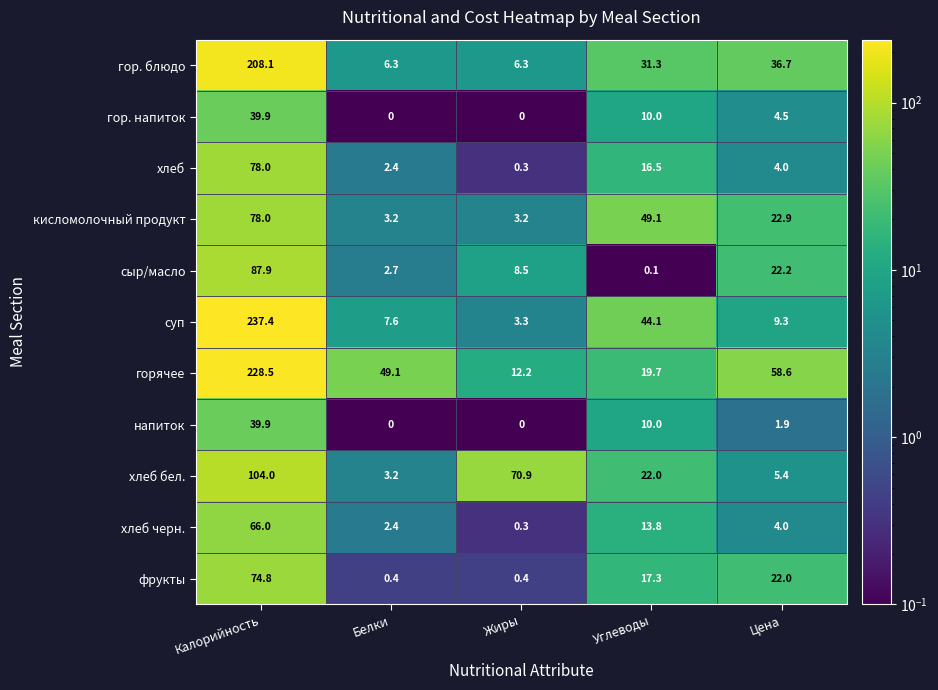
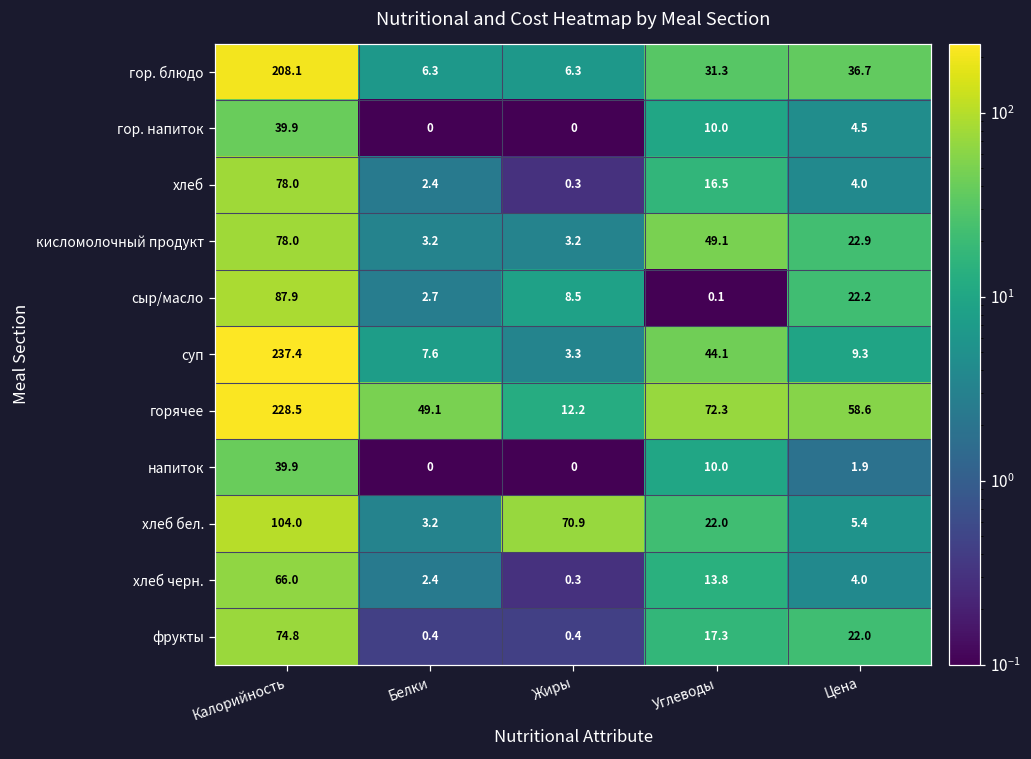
горячее, Углеводы: 19.7 -> 72.3
